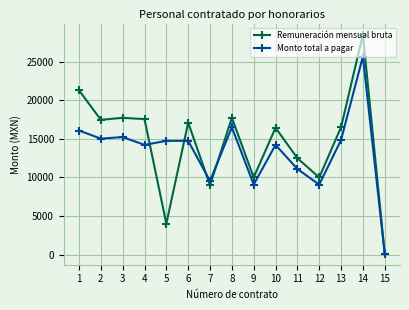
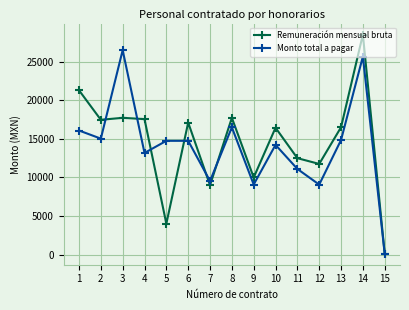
Monto total a pagar, 3: 15000 -> 26000
Monto total a pagar, 4: 14000 -> 13000
Remuneración mensual bruta, 12: 10000 -> 12000
